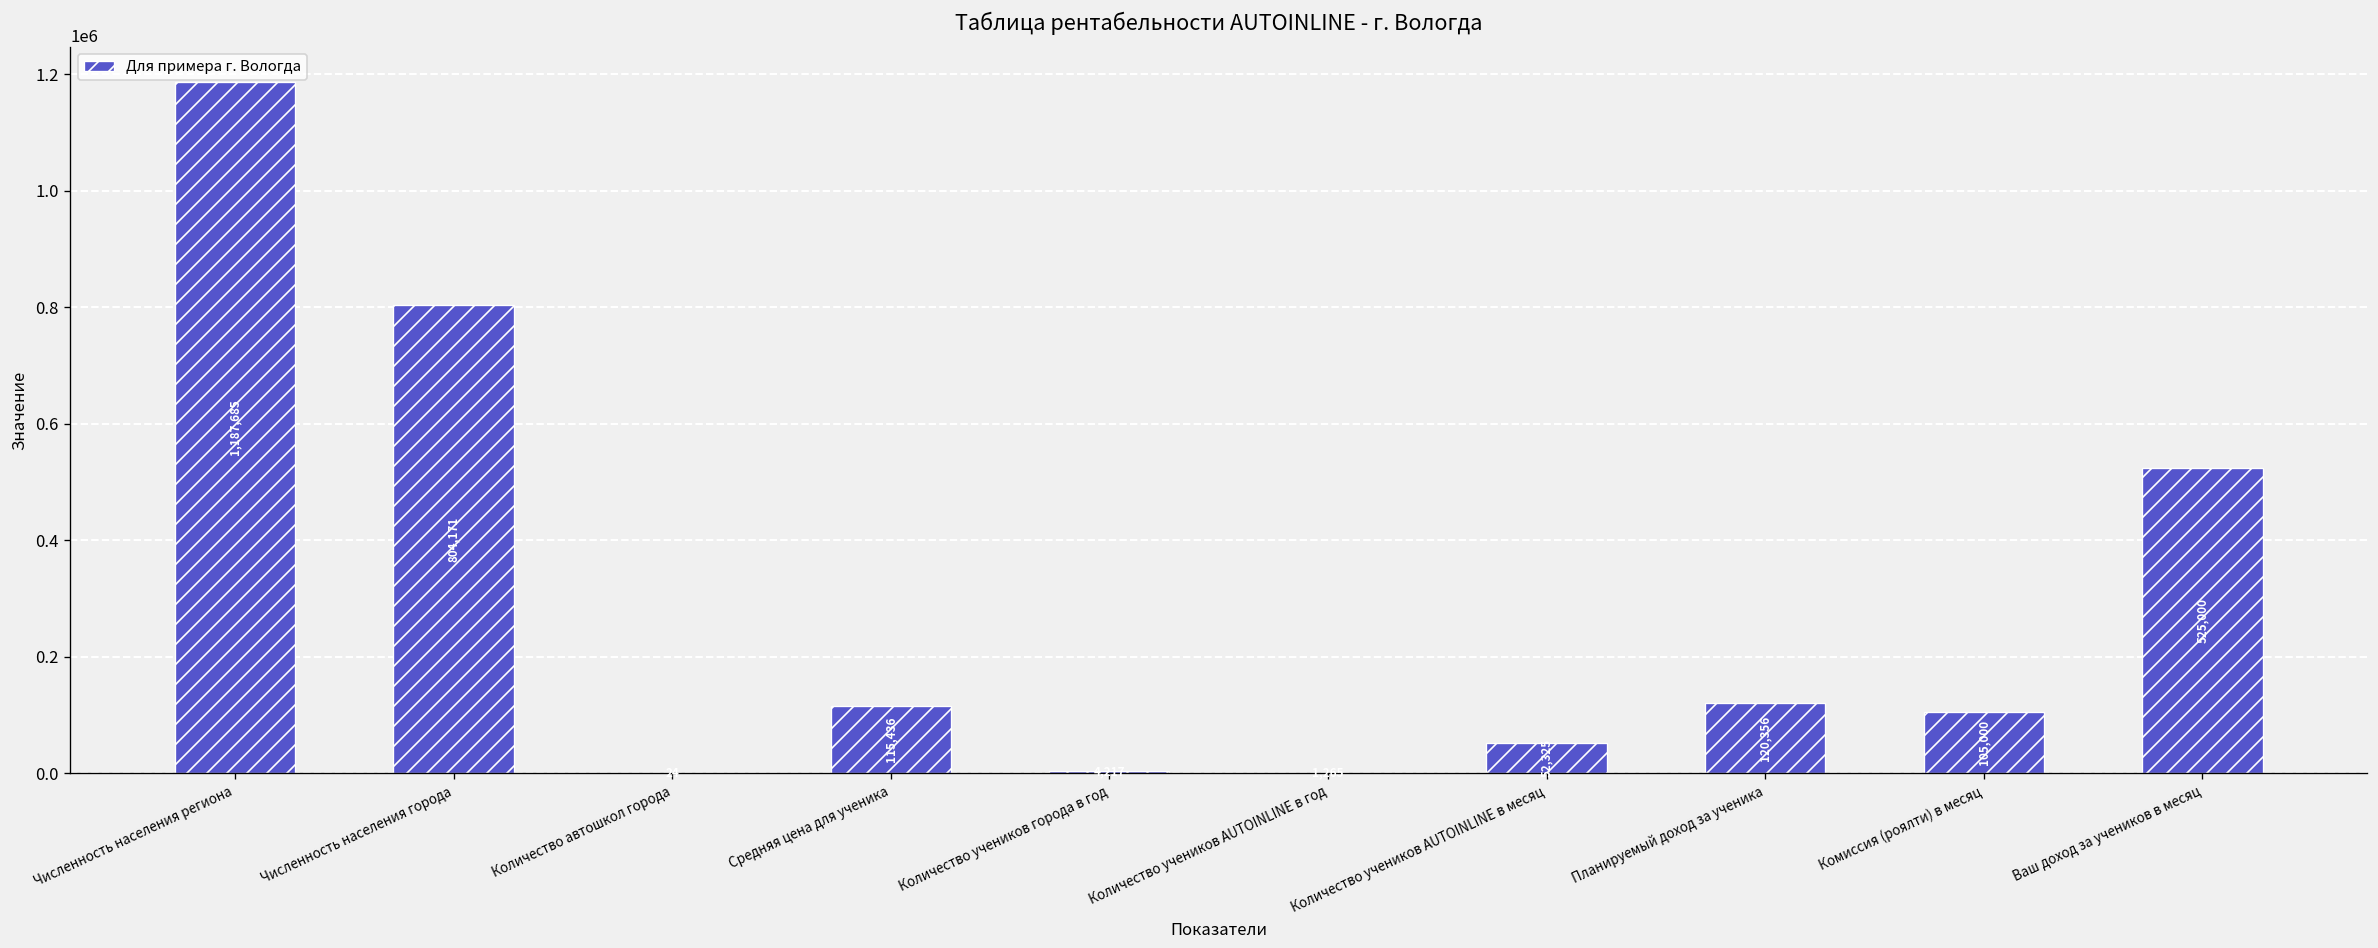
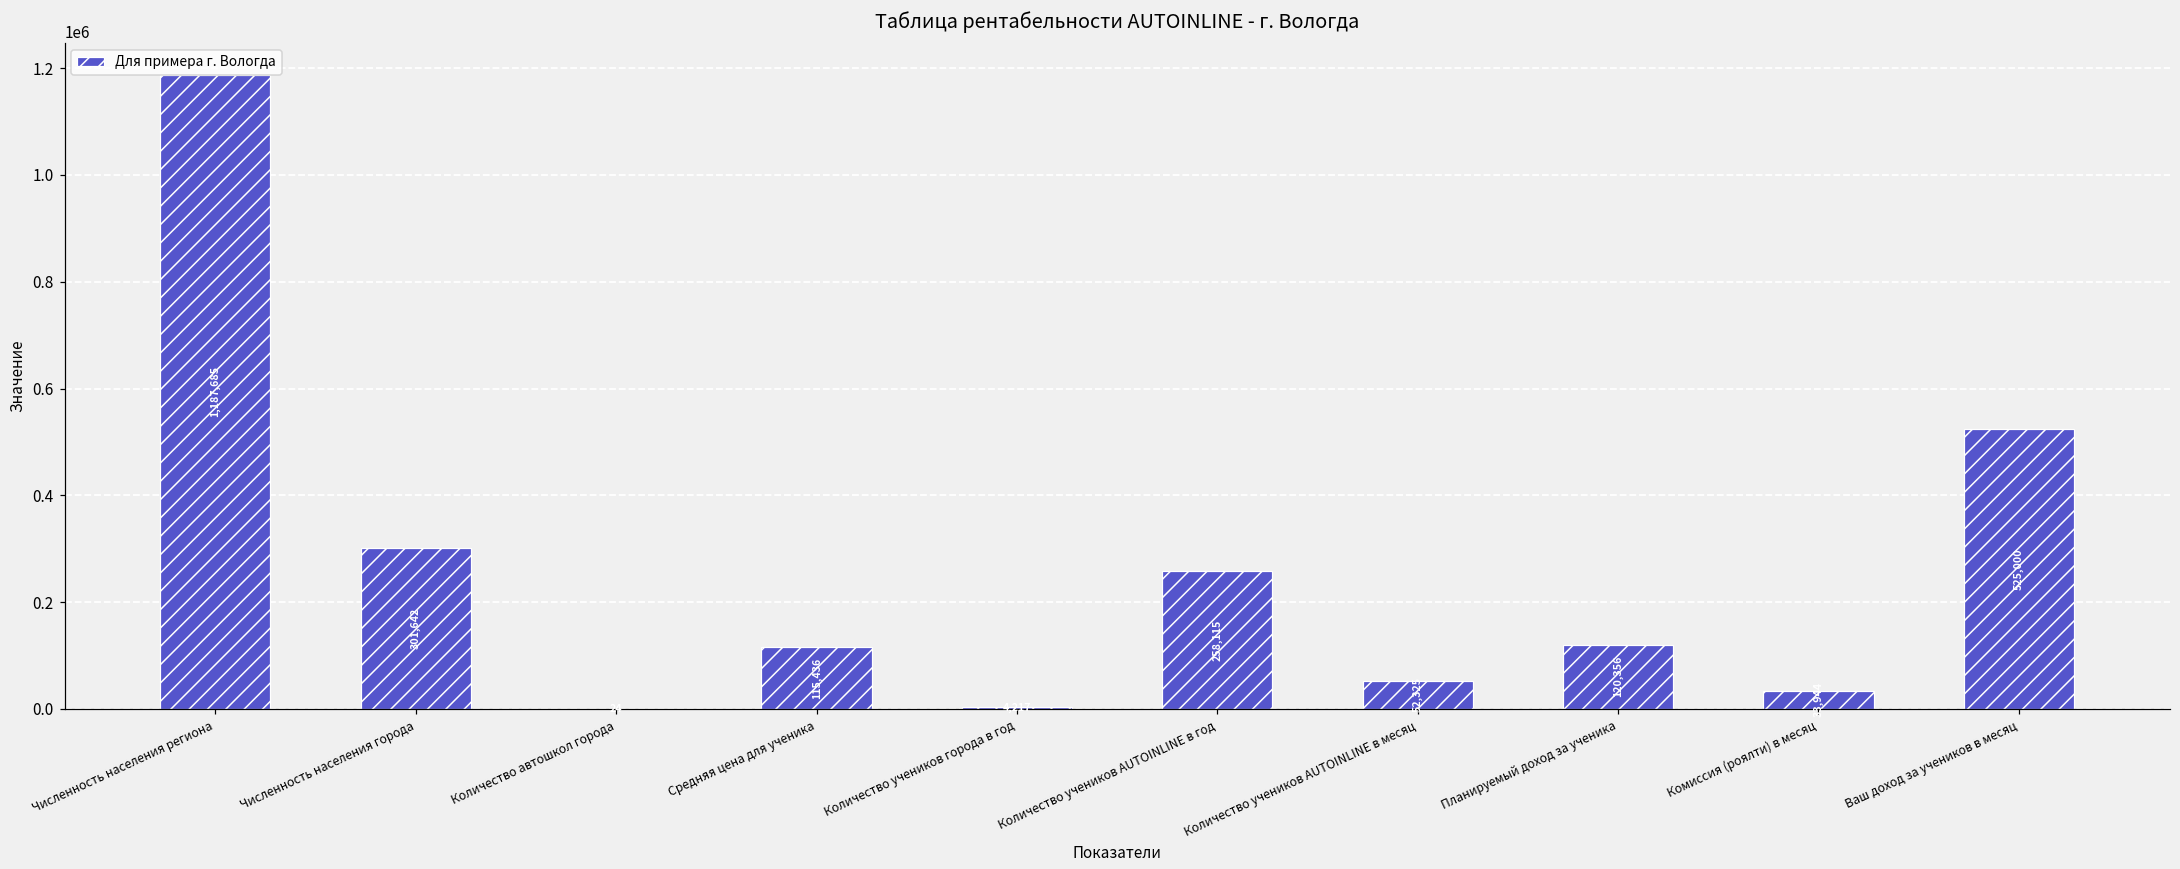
Численность населения города: 804,171 -> 301,642
Количество учеников AUTOINLINE в год: 0 -> 260000
Комиссия (роялти) в месяц: 110000 -> 30000
